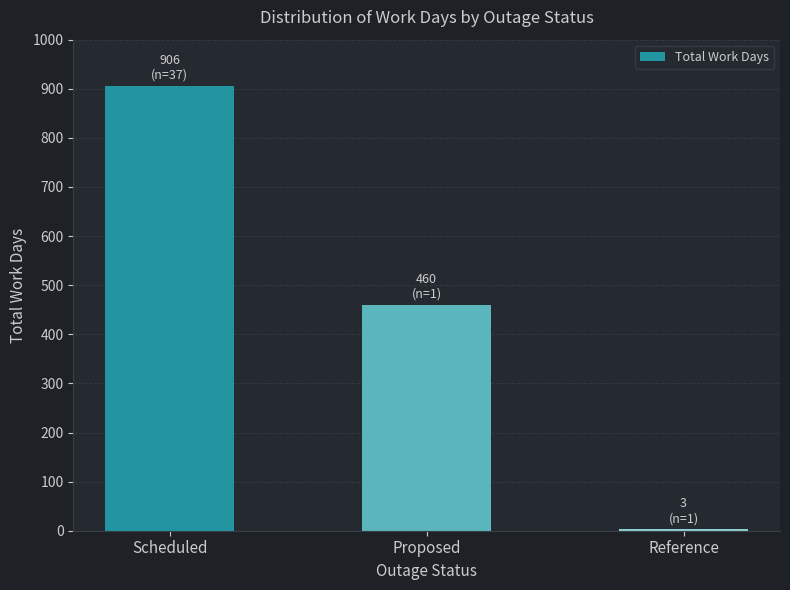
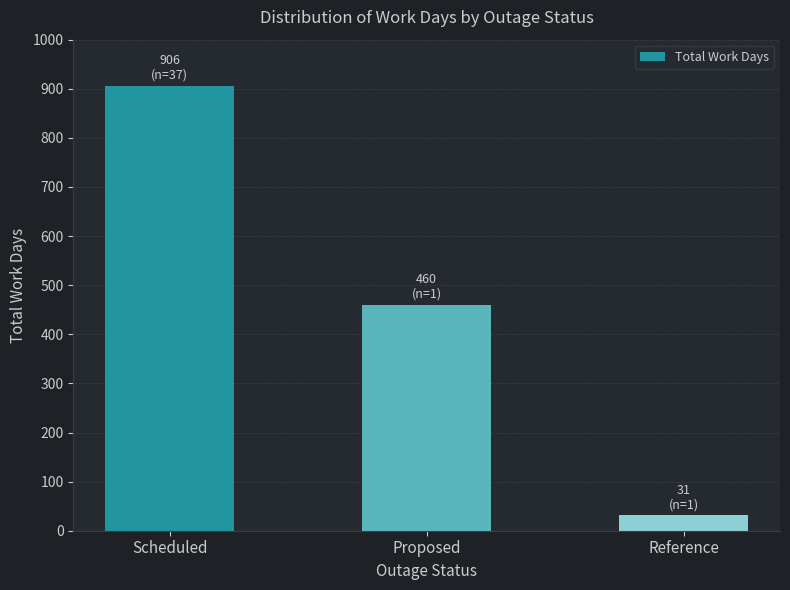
Reference: 3 -> 31
